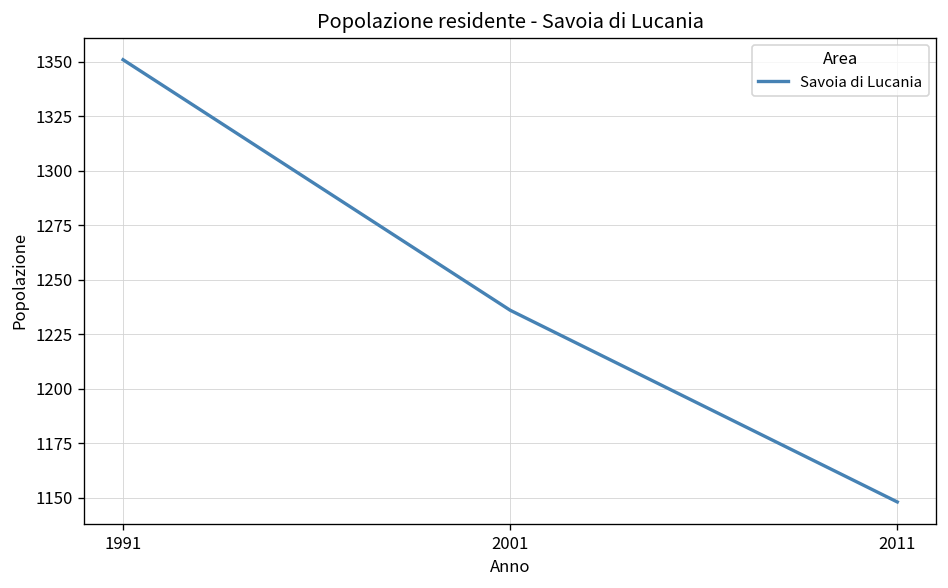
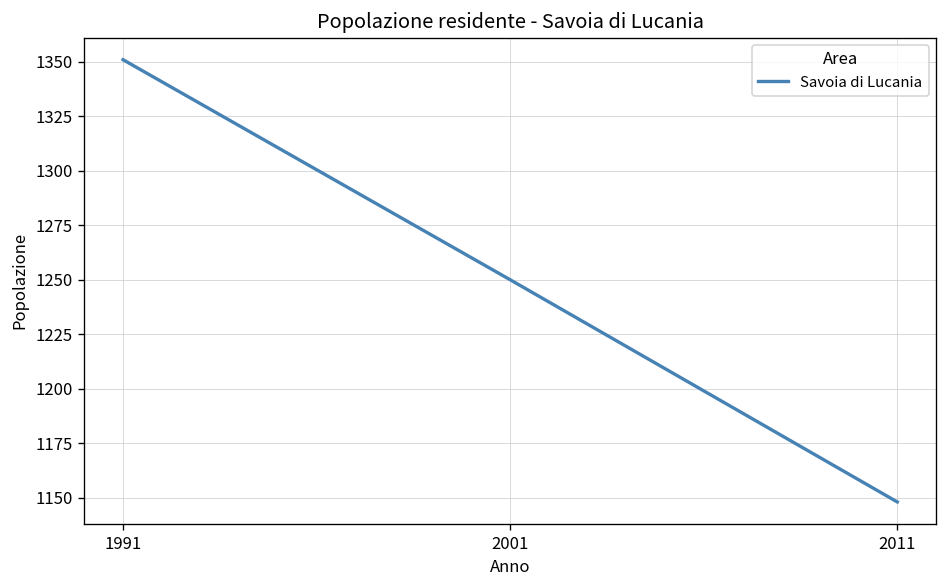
2001: 1236 -> 1250
